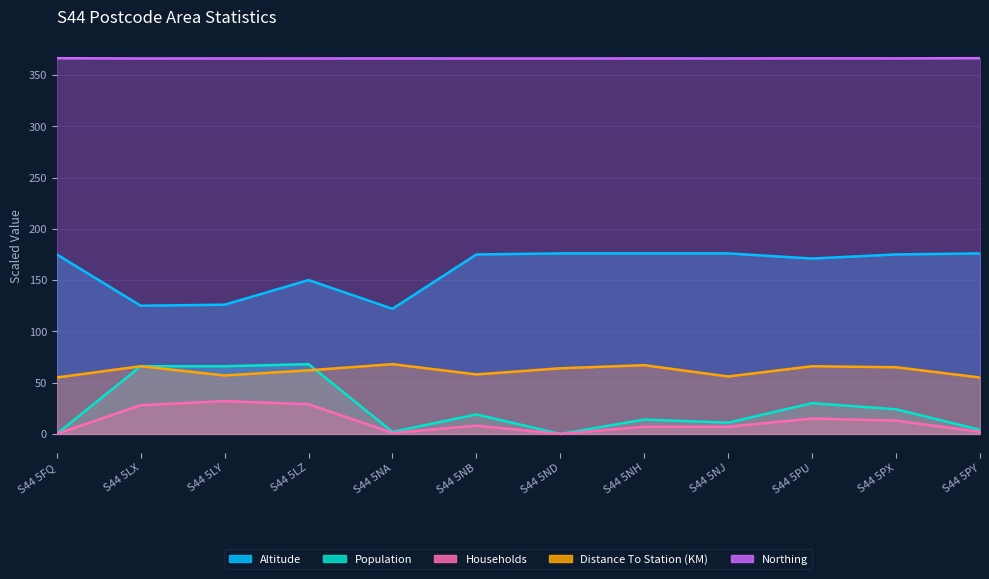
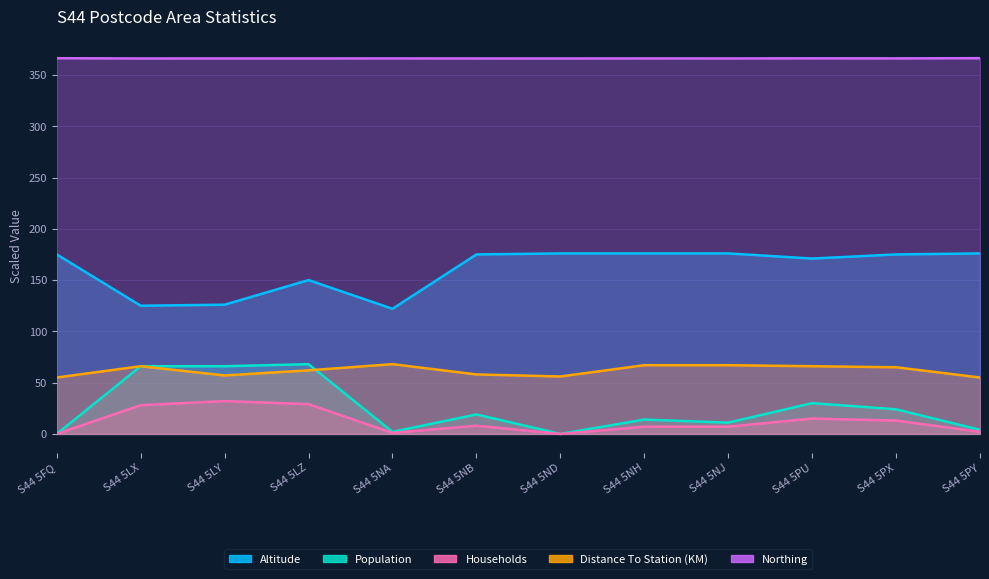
Distance To Station (KM), S44 5ND: 64 -> 56
Distance To Station (KM), S44 5NJ: 56 -> 67
